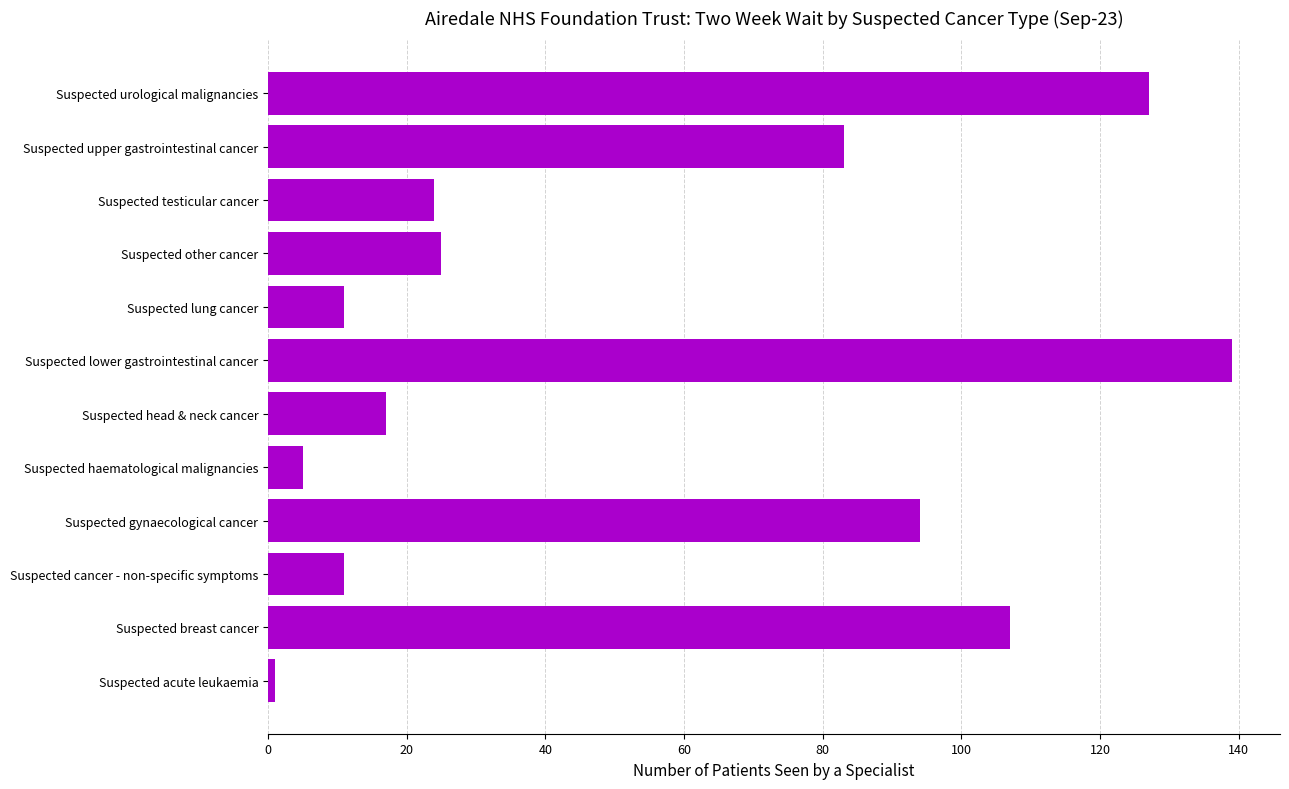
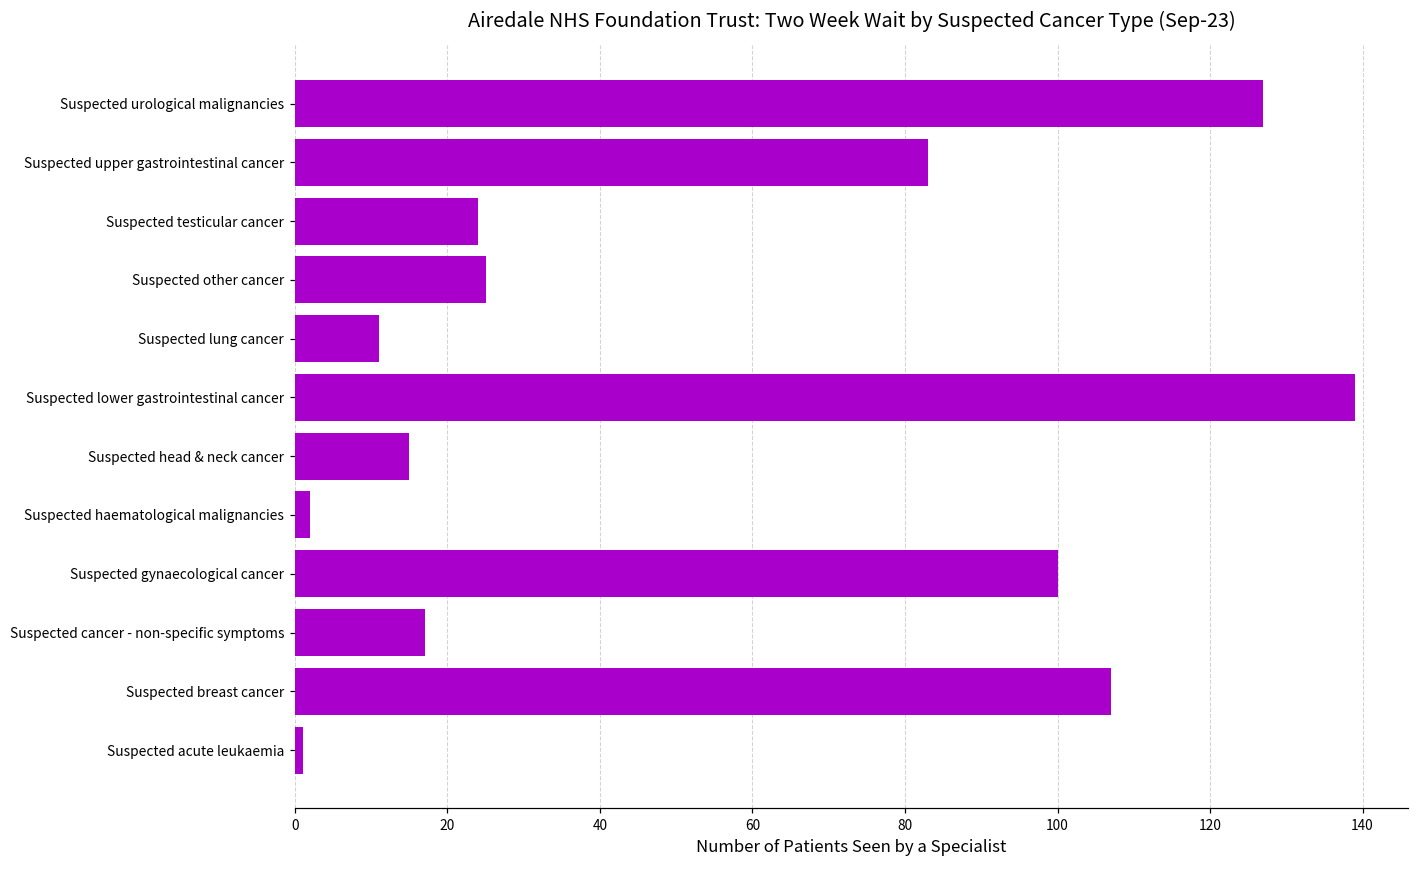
Suspected head & neck cancer: 17 -> 15
Suspected haematological malignancies: 5 -> 2
Suspected gynaecological cancer: 94 -> 100
Suspected cancer - non-specific symptoms: 11 -> 17
